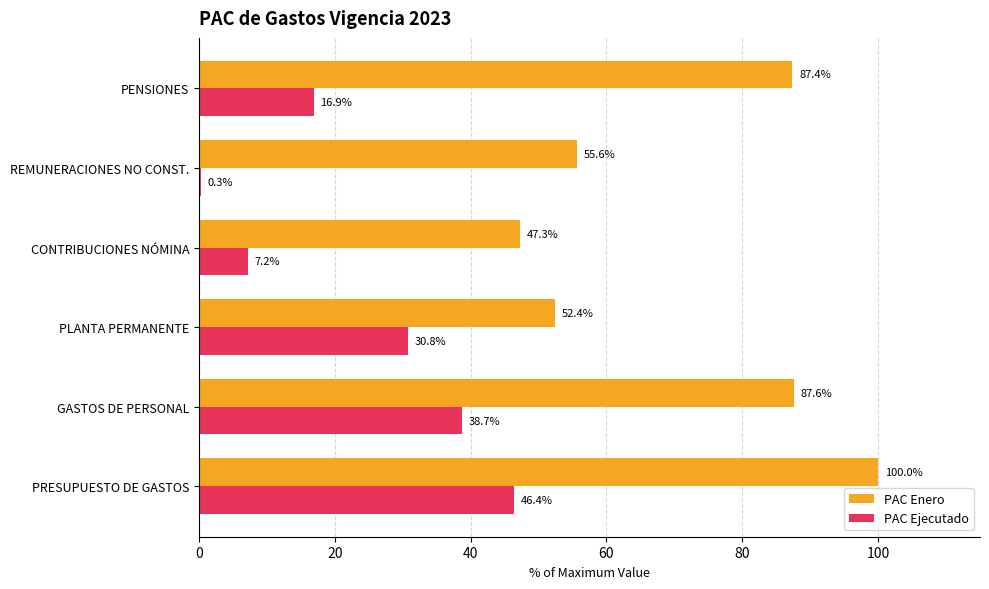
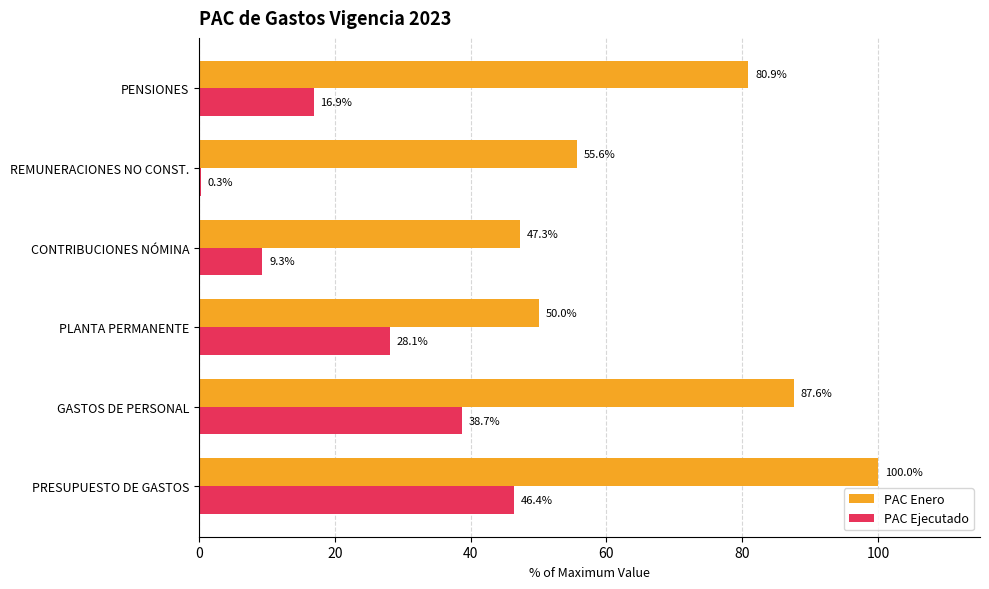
PAC Enero, PENSIONES: 87.4% -> 80.9%
PAC Ejecutado, CONTRIBUCIONES NÓMINA: 7.2% -> 9.3%
PAC Enero, PLANTA PERMANENTE: 52.4% -> 50.0%
PAC Ejecutado, PLANTA PERMANENTE: 30.8% -> 28.1%
